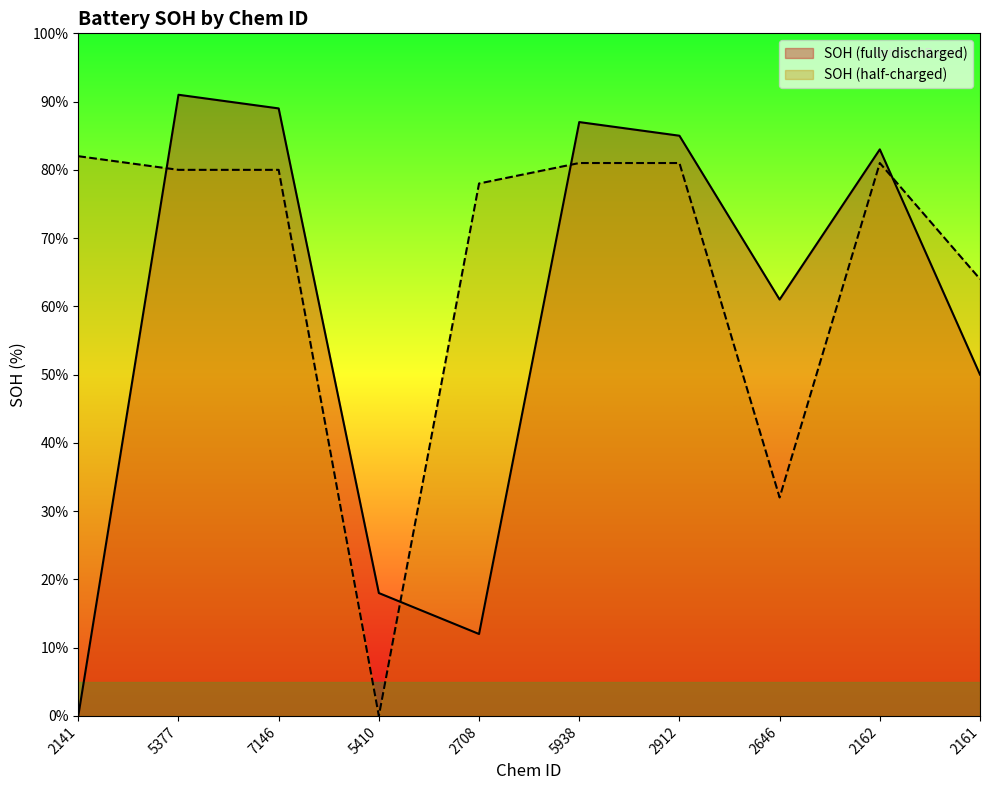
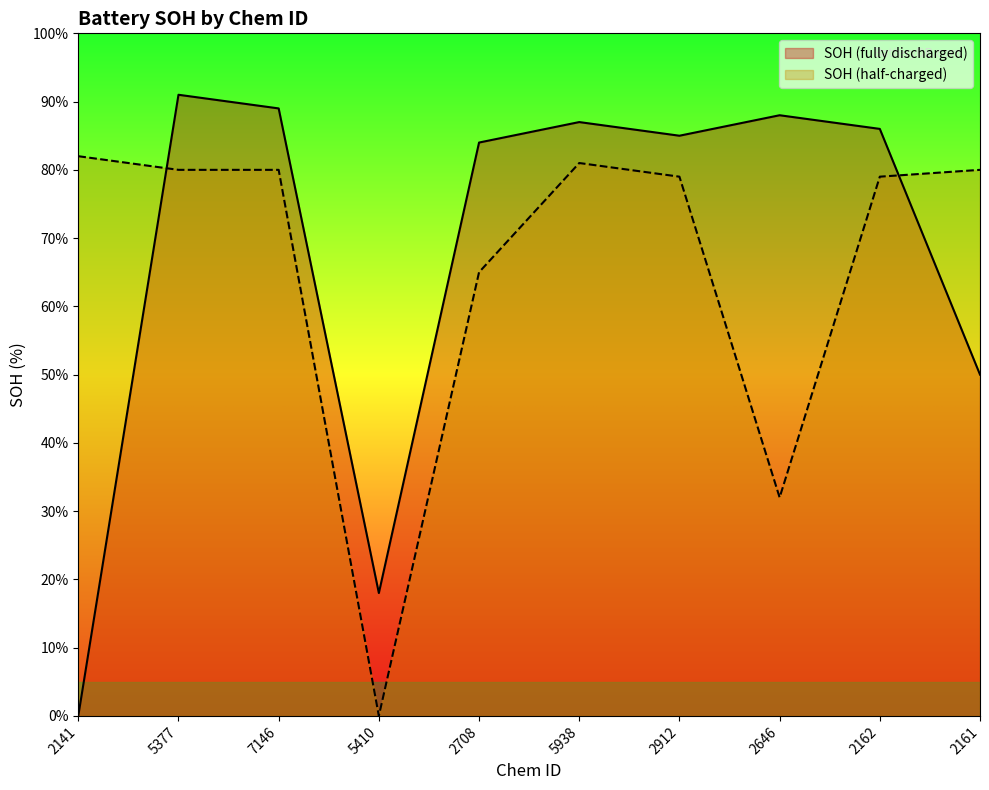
SOH (fully discharged), 2708: 12% -> 84%
SOH (half-charged), 2708: 78% -> 65%
SOH (half-charged), 2912: 81% -> 79%
SOH (fully discharged), 2646: 61% -> 88%
SOH (fully discharged), 2162: 83% -> 86%
SOH (half-charged), 2162: 81% -> 79%
SOH (half-charged), 2161: 64% -> 80%
